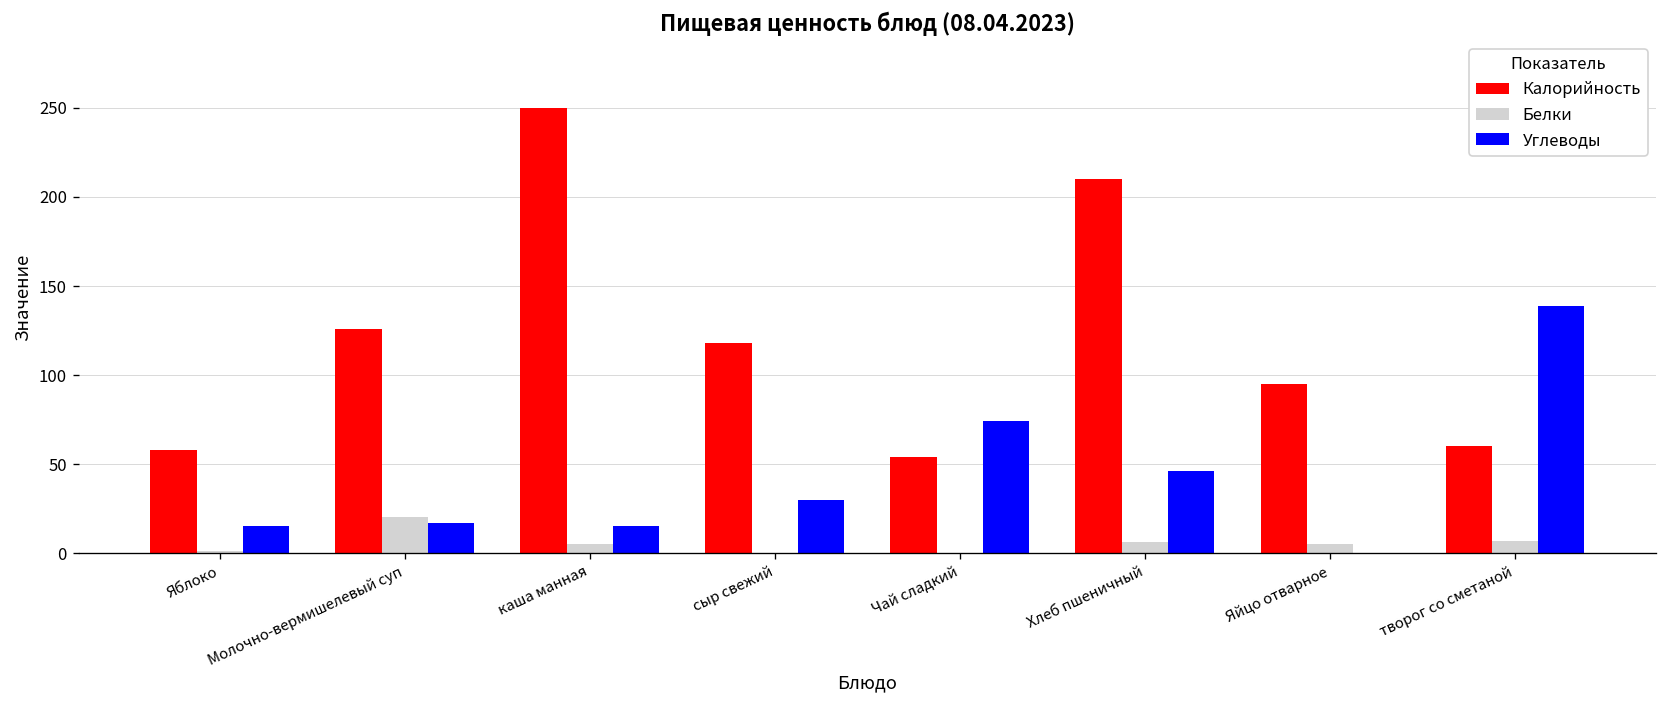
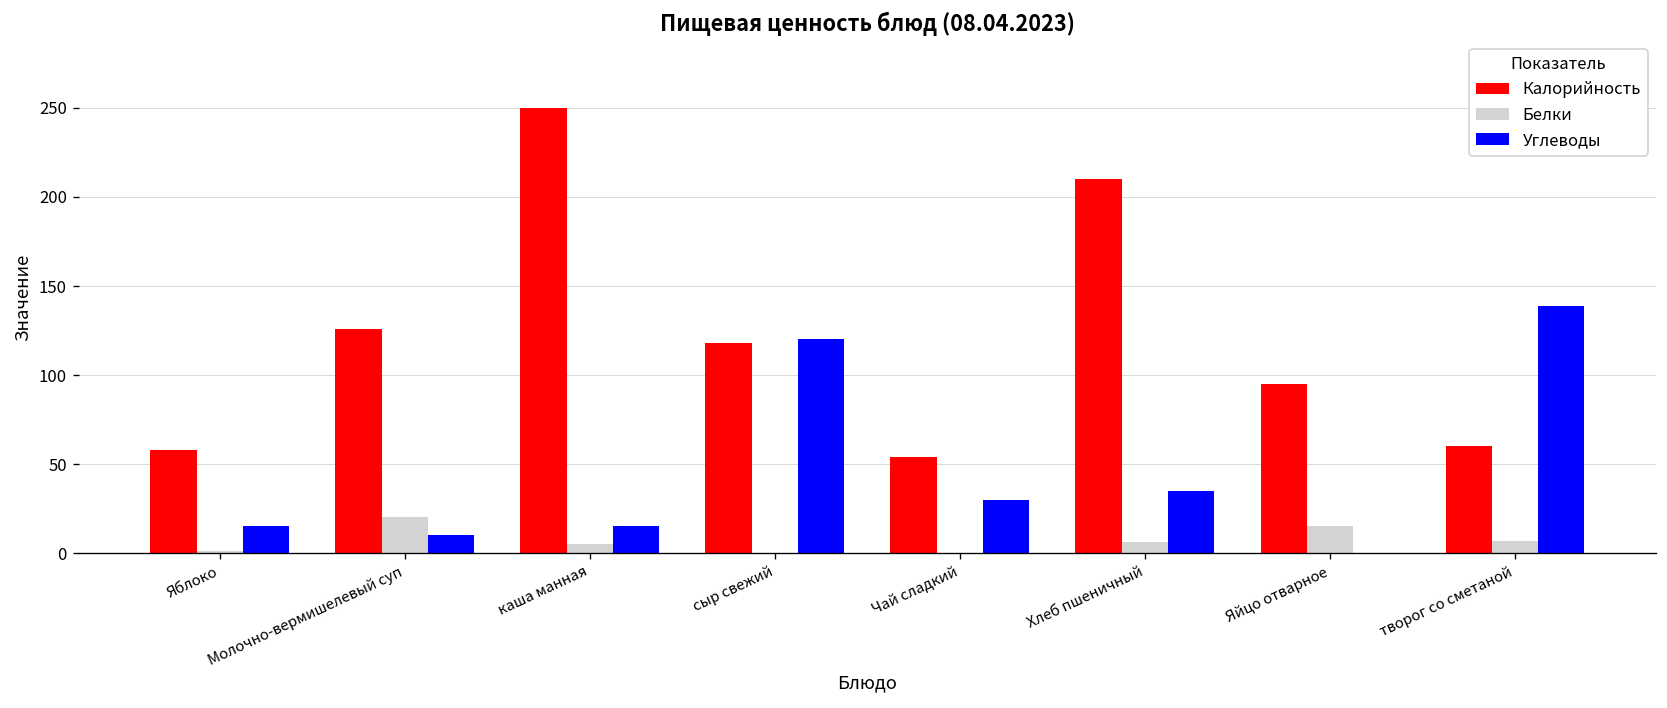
Углеводы, Молочно-вермишелевый суп: 17 -> 10
Углеводы, сыр свежий: 30 -> 120
Углеводы, Чай сладкий: 74 -> 30
Углеводы, Хлеб пшеничный: 46 -> 35
Белки, Яйцо отварное: 5 -> 15
